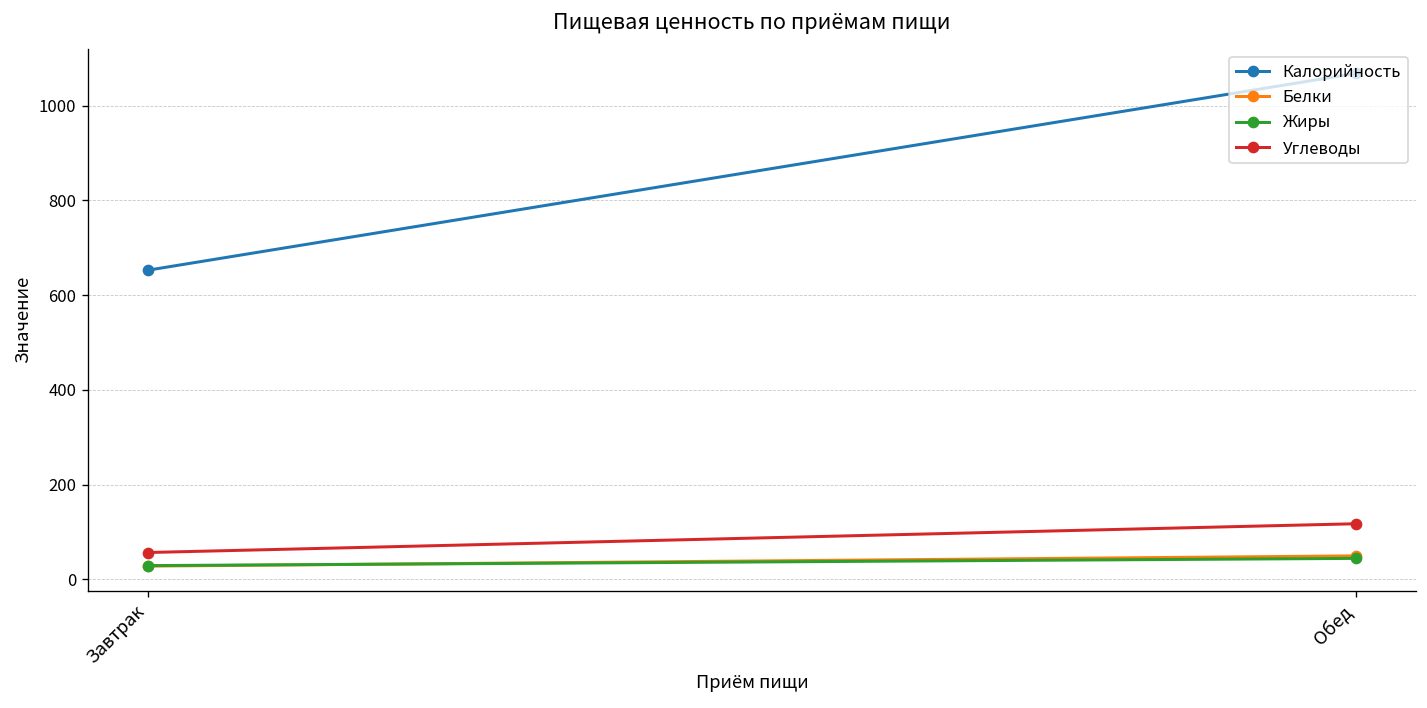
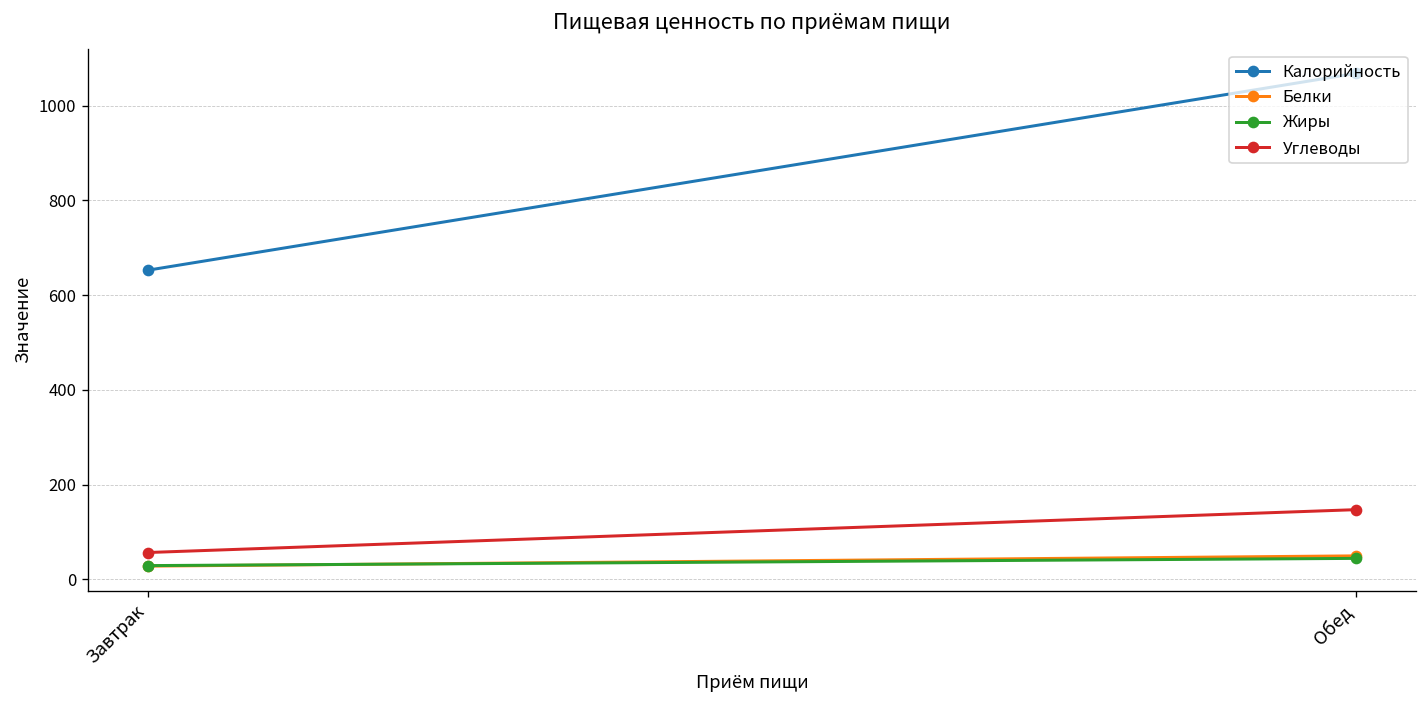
Углеводы, Обед: 120 -> 150
